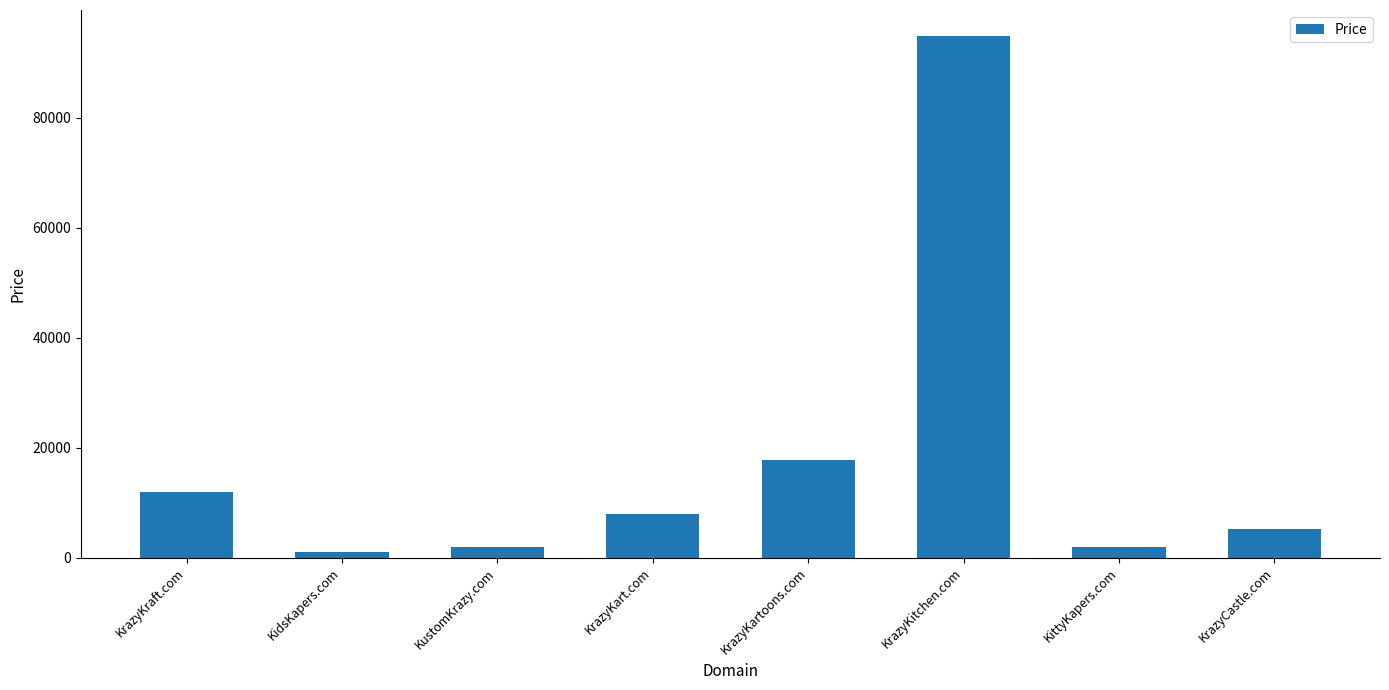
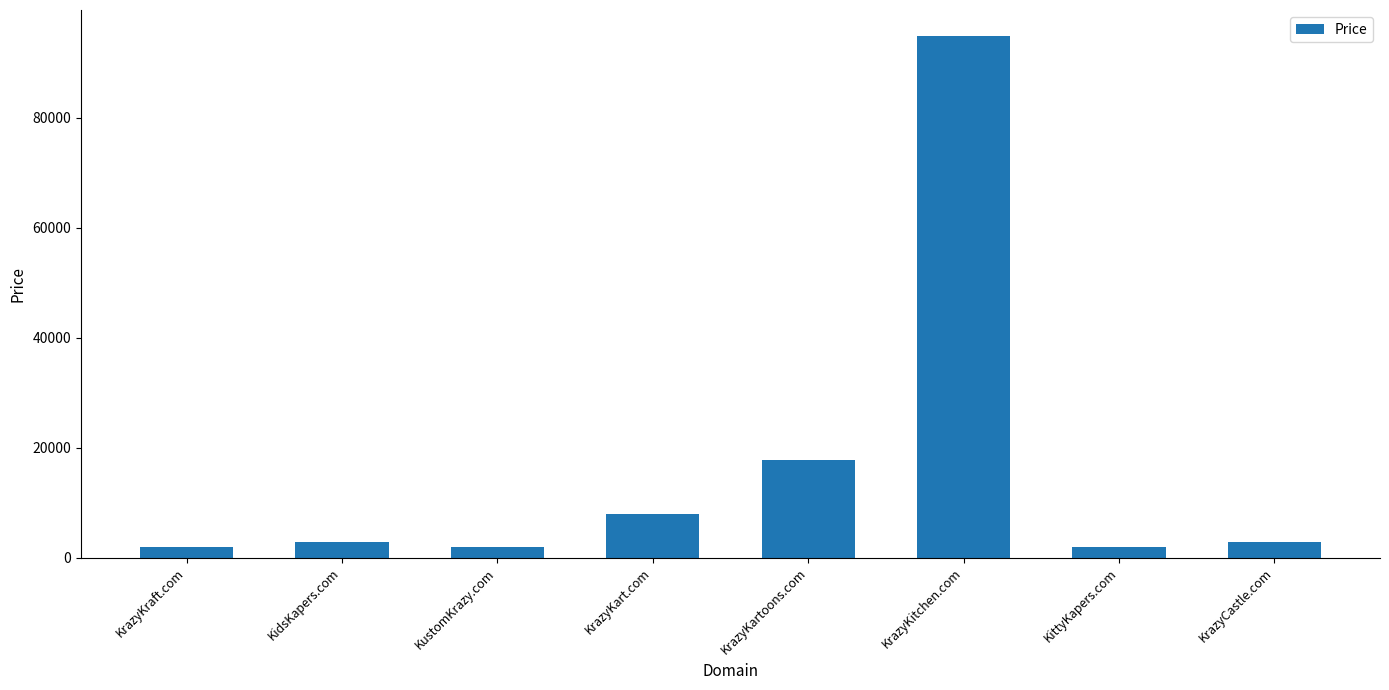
KrazyKraft.com: 12000 -> 2000
KidsKapers.com: 1000 -> 3000
KrazyCastle.com: 5000 -> 3000
